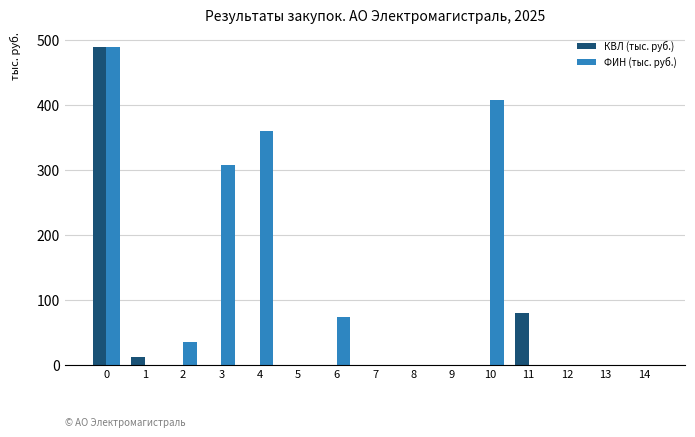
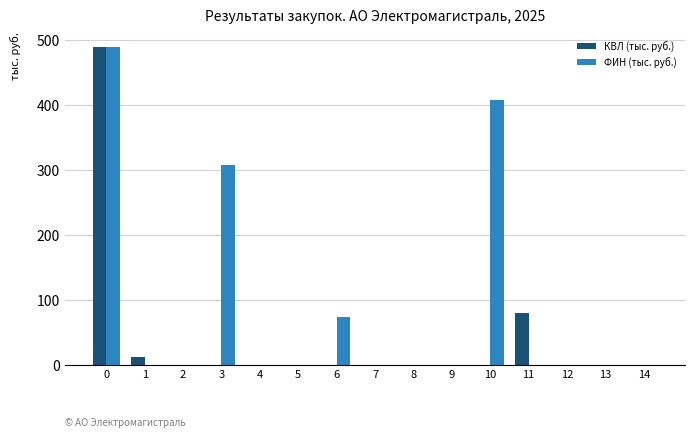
ФИН (тыс. руб.), 2: 40 -> 0
ФИН (тыс. руб.), 4: 360 -> 0
